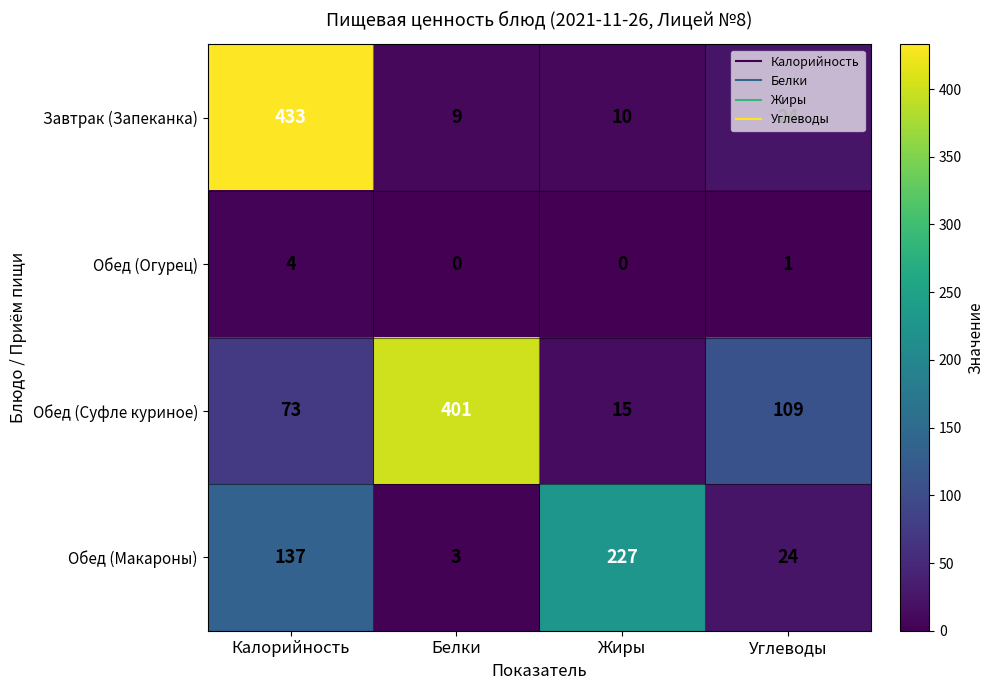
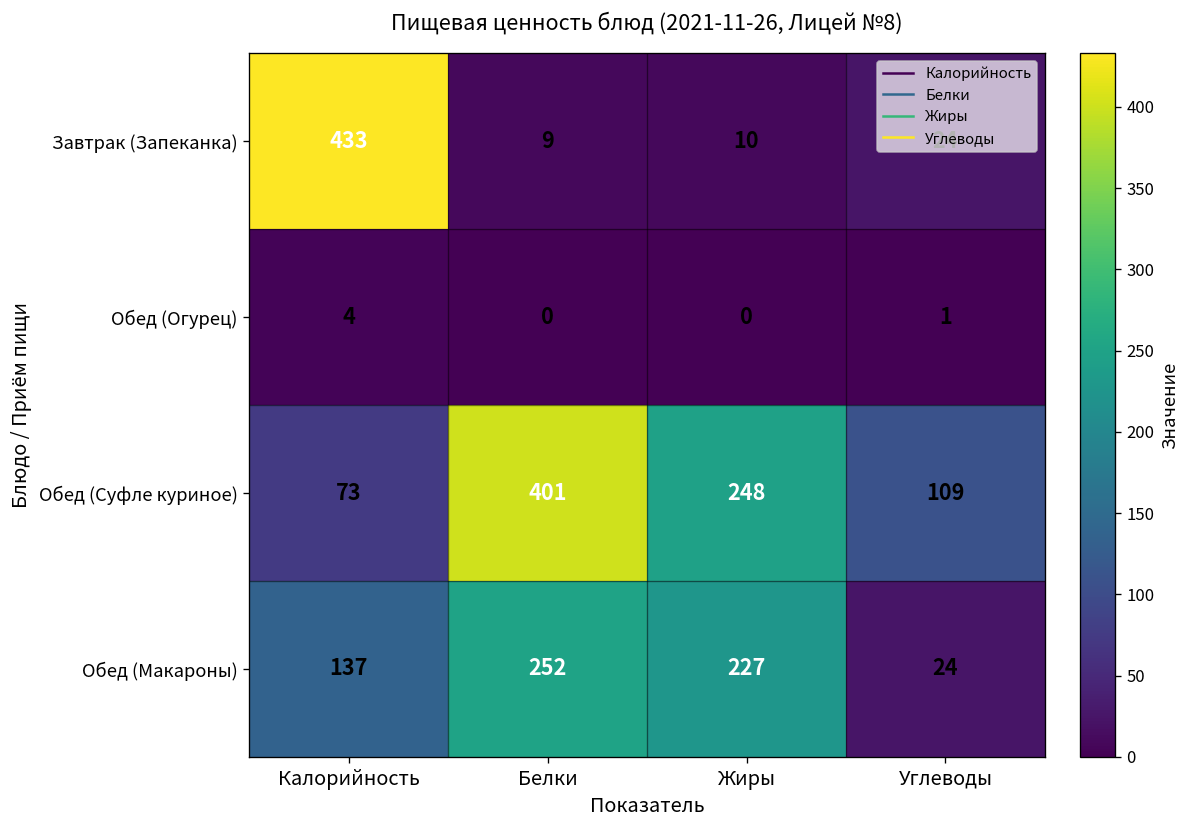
Обед (Суфле куриное), Жиры: 15 -> 248
Обед (Макароны), Белки: 3 -> 252
